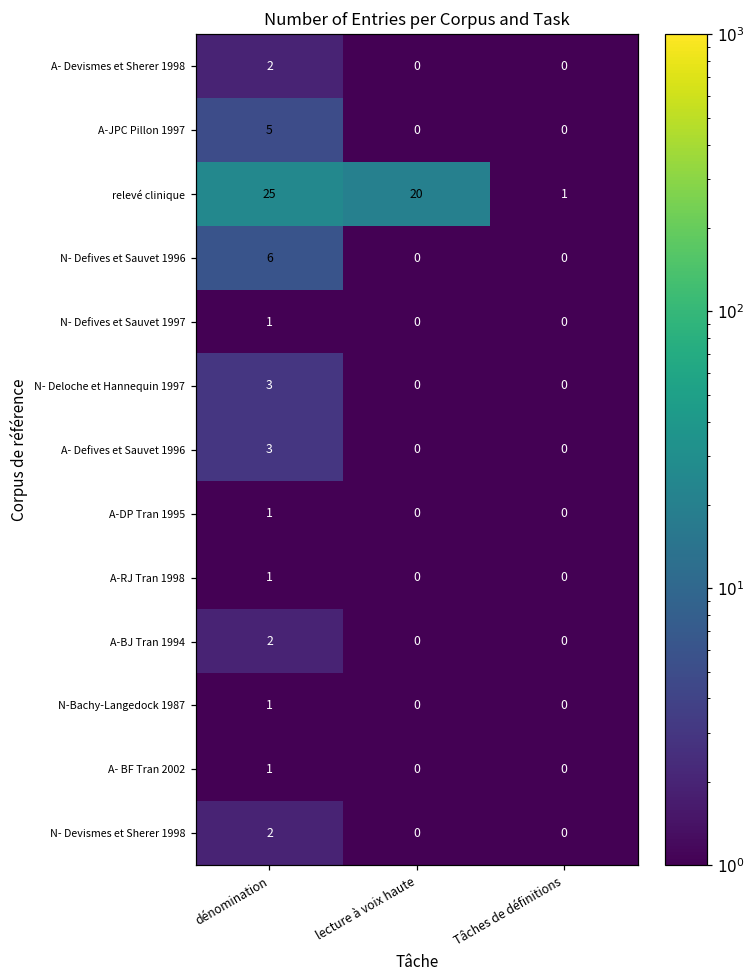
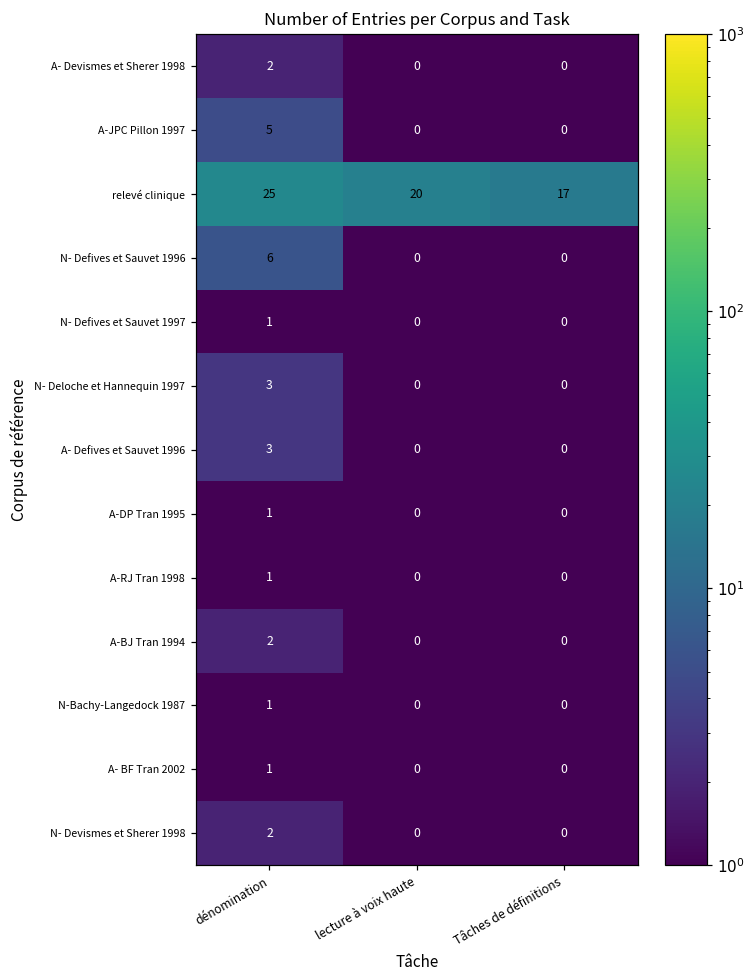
relevé clinique, Tâches de définitions: 1 -> 17
